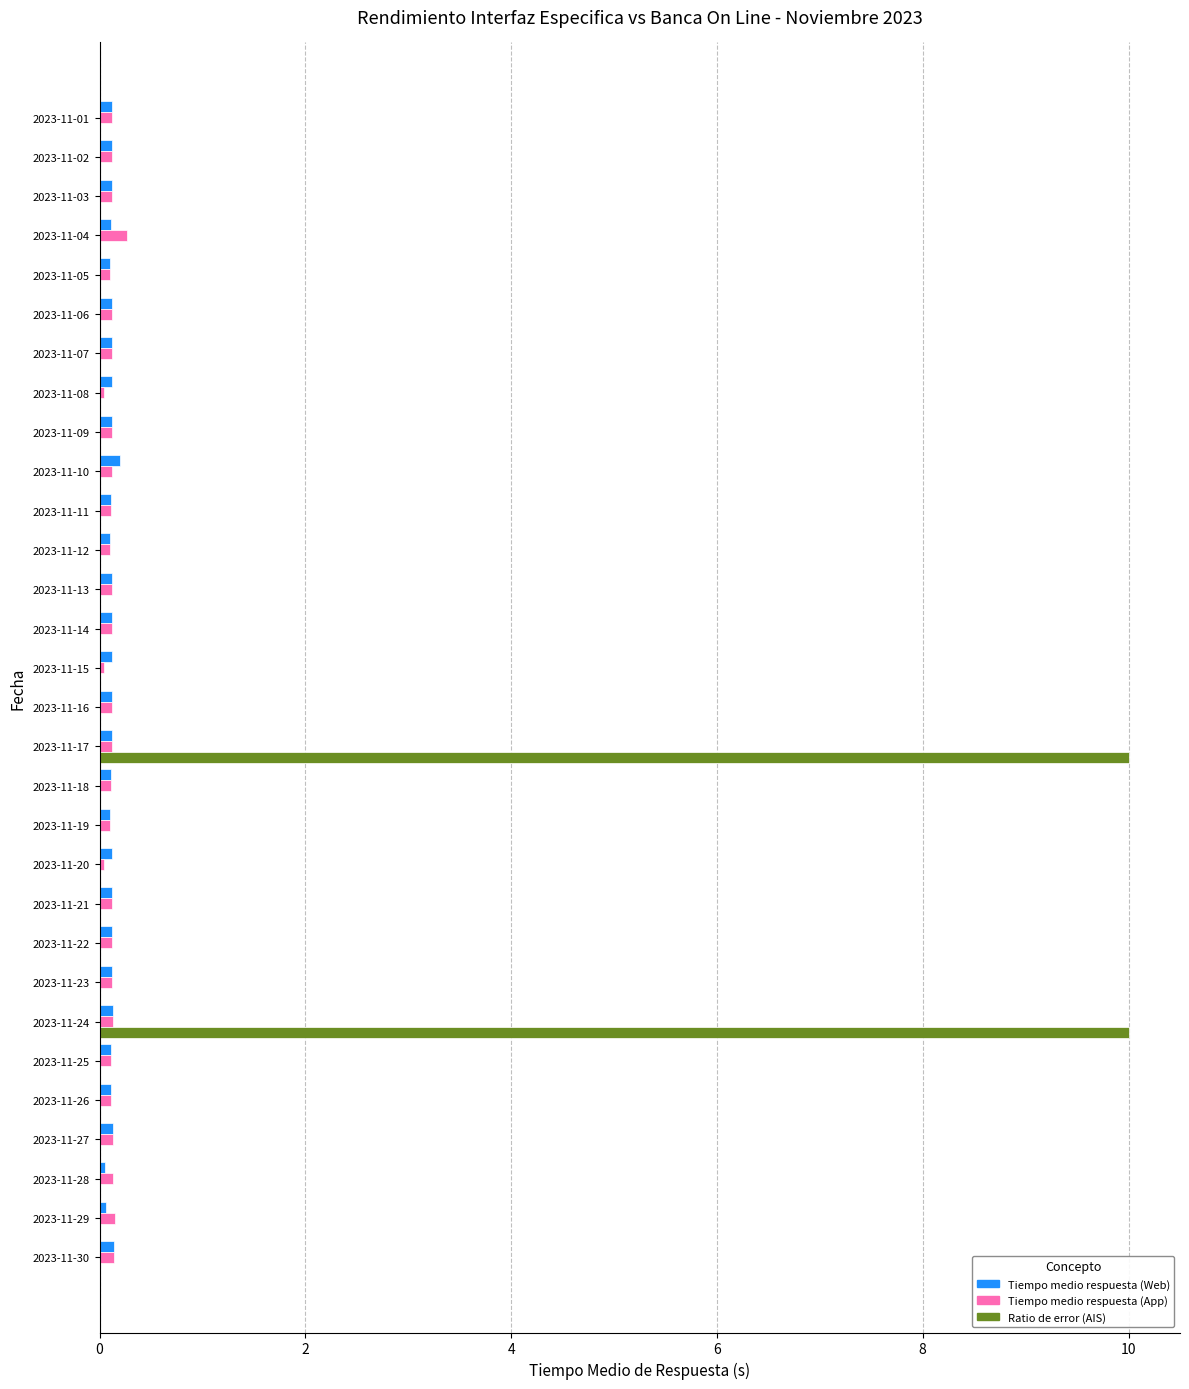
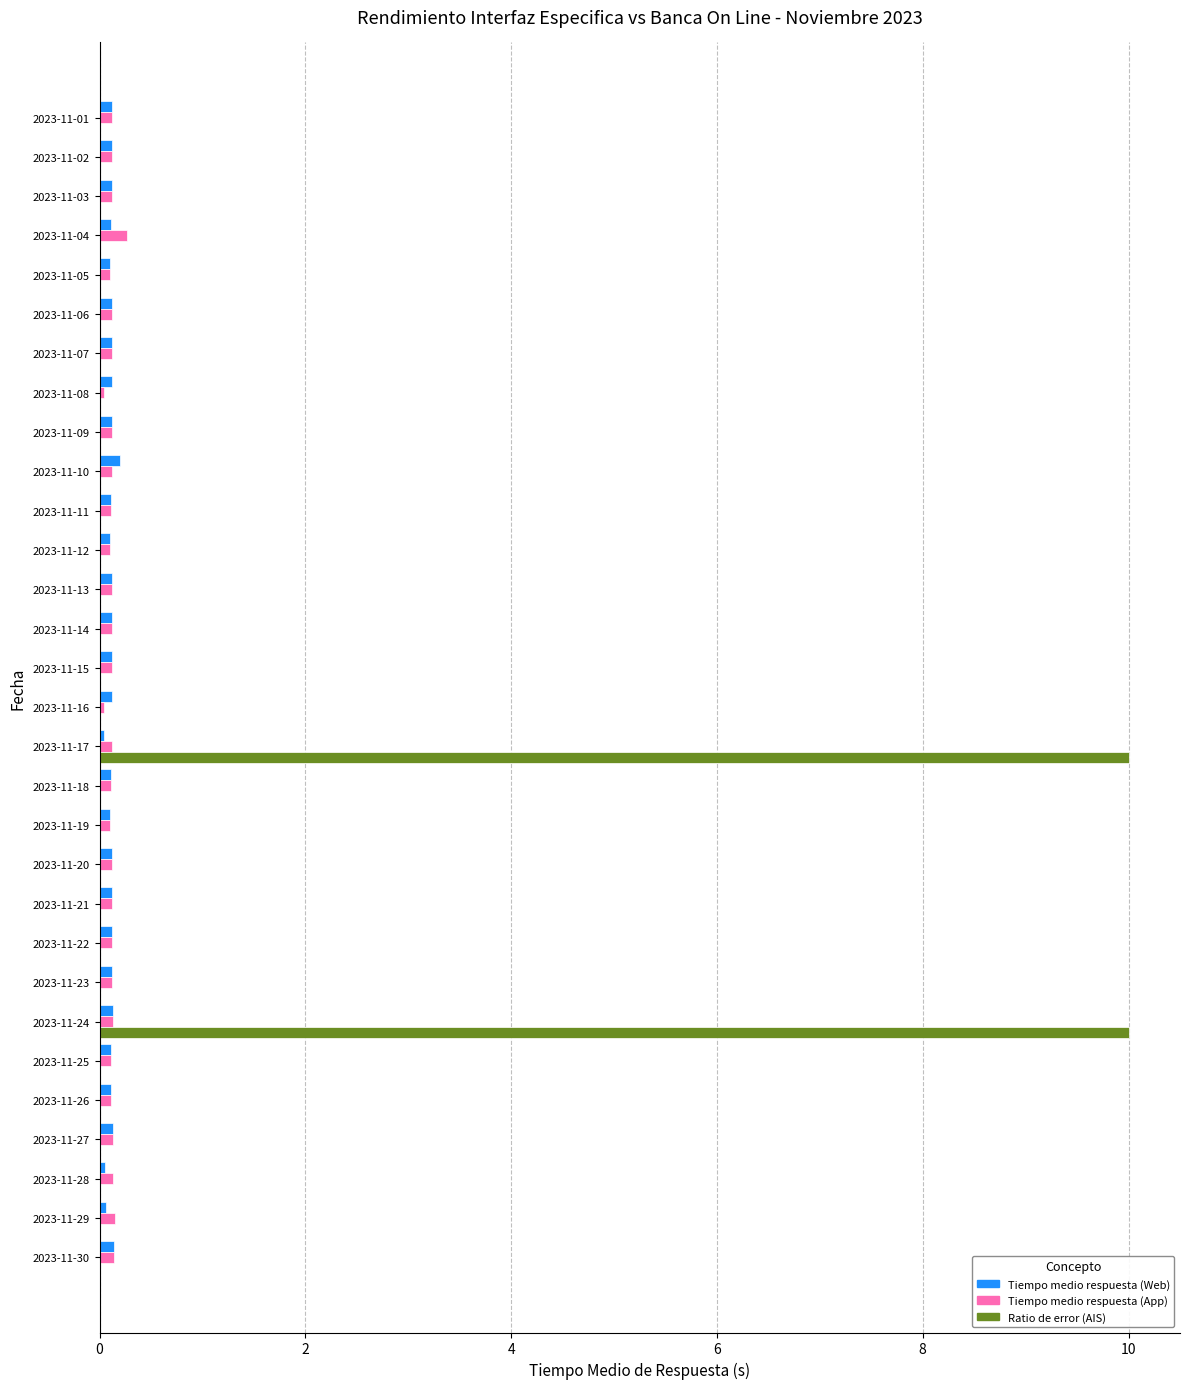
Tiempo medio respuesta (App), 2023-11-15: 0.04 -> 0.12
Tiempo medio respuesta (App), 2023-11-16: 0.12 -> 0.04
Tiempo medio respuesta (Web), 2023-11-17: 0.12 -> 0.04
Tiempo medio respuesta (App), 2023-11-20: 0.04 -> 0.12
